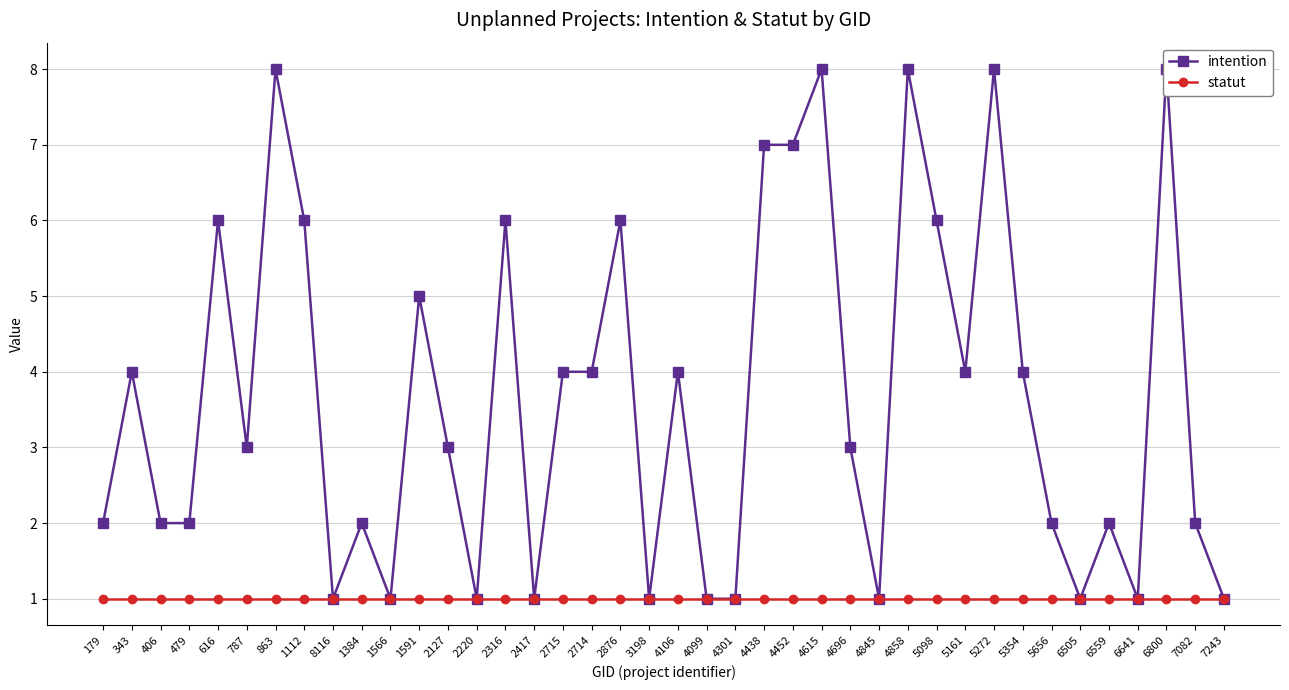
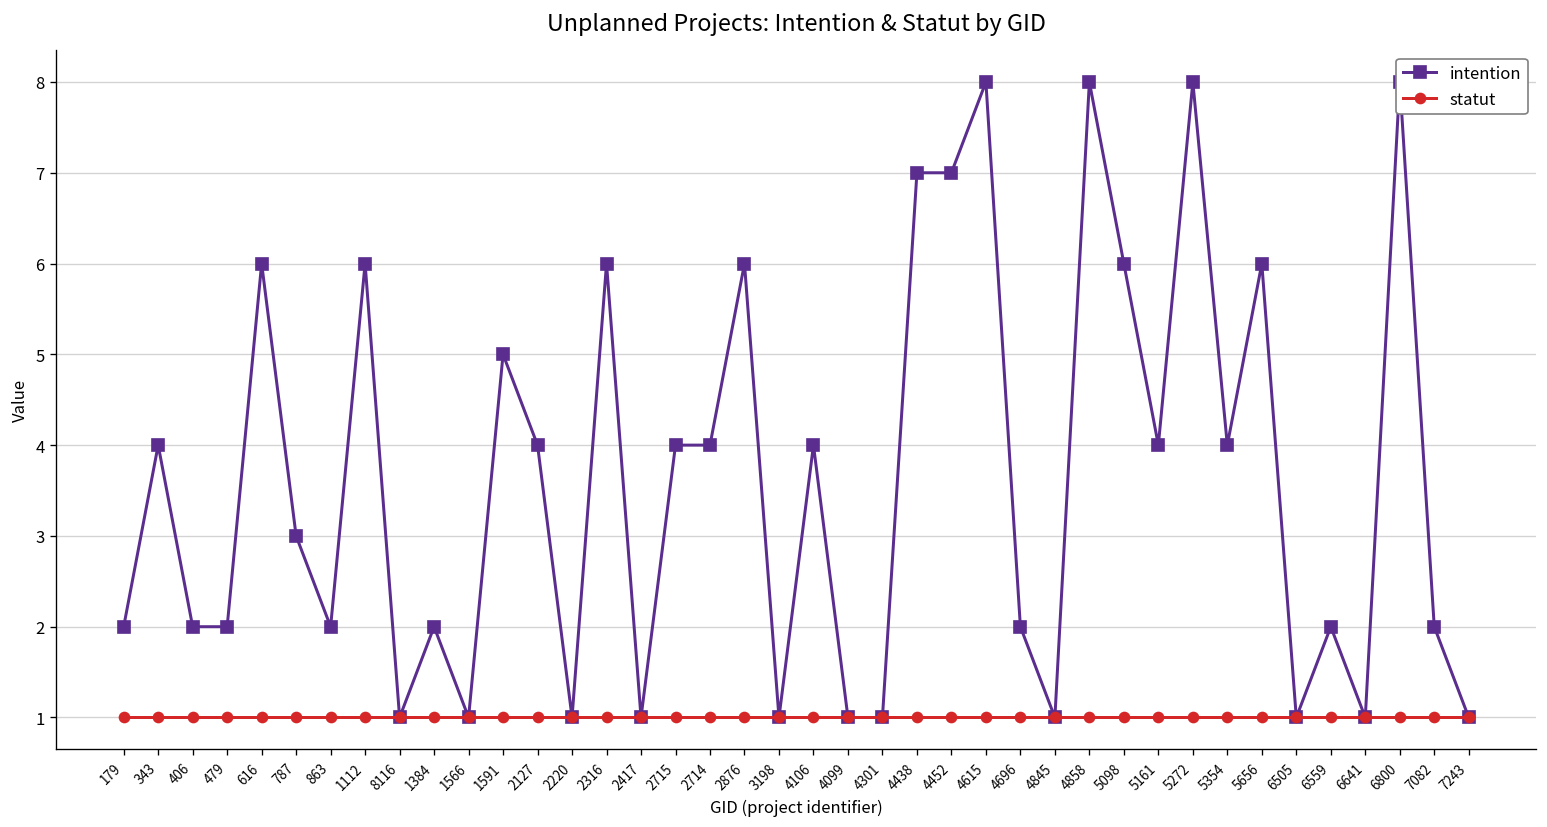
intention, 863: 8 -> 2
intention, 2127: 3 -> 4
intention, 4696: 3 -> 2
intention, 5656: 2 -> 6
